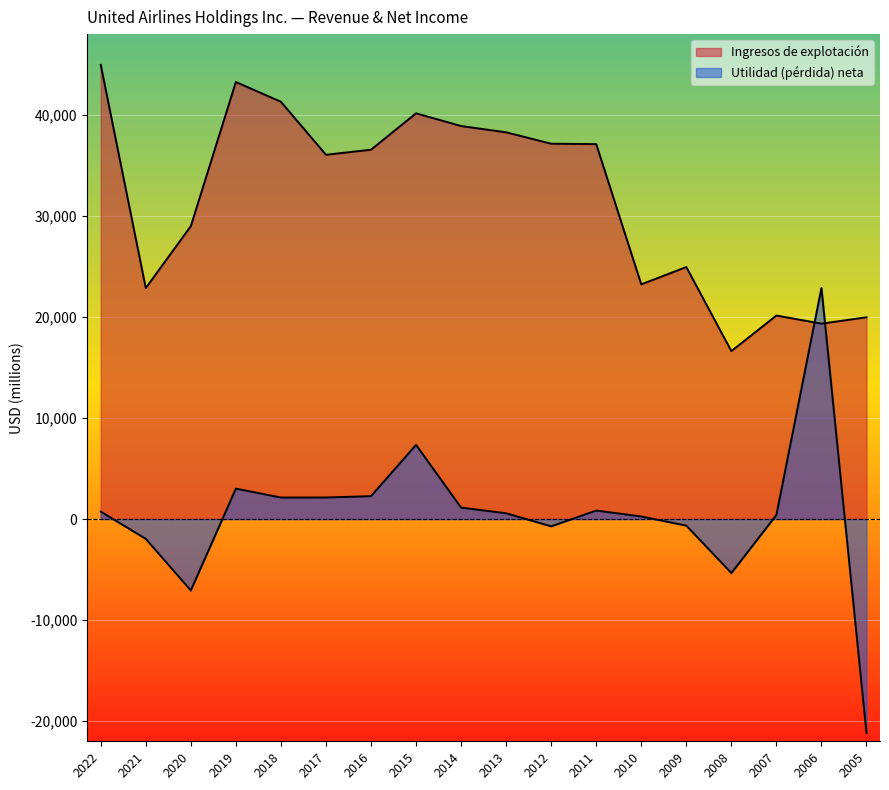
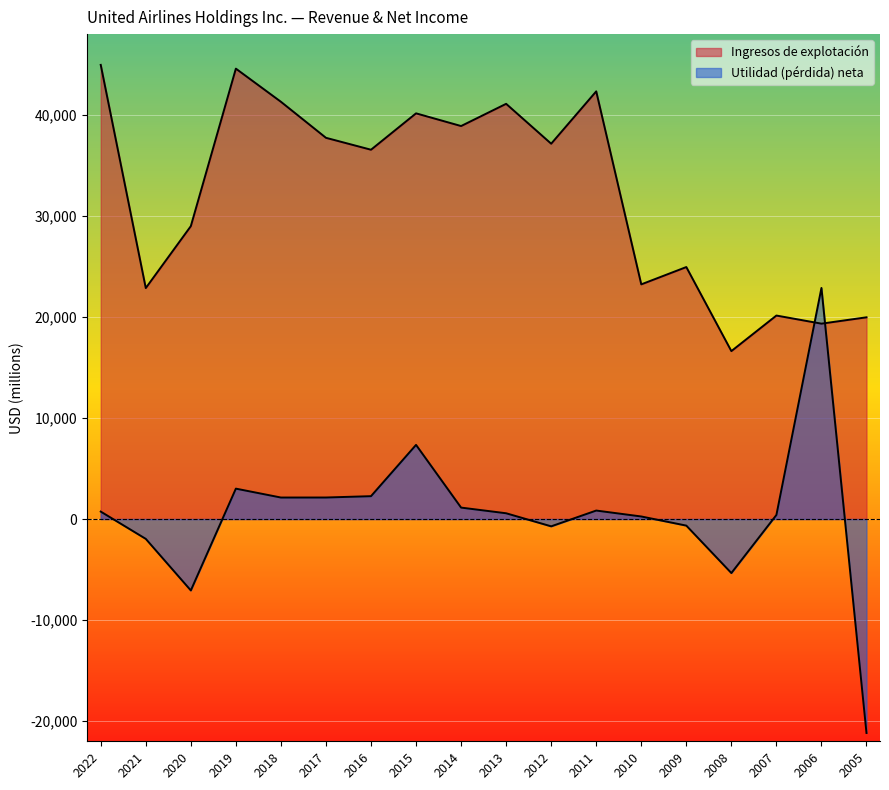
Ingresos de explotación, 2019: 43,300 -> 44,600
Ingresos de explotación, 2017: 36,100 -> 37,700
Ingresos de explotación, 2013: 38,300 -> 41,100
Ingresos de explotación, 2011: 37,100 -> 42,300
